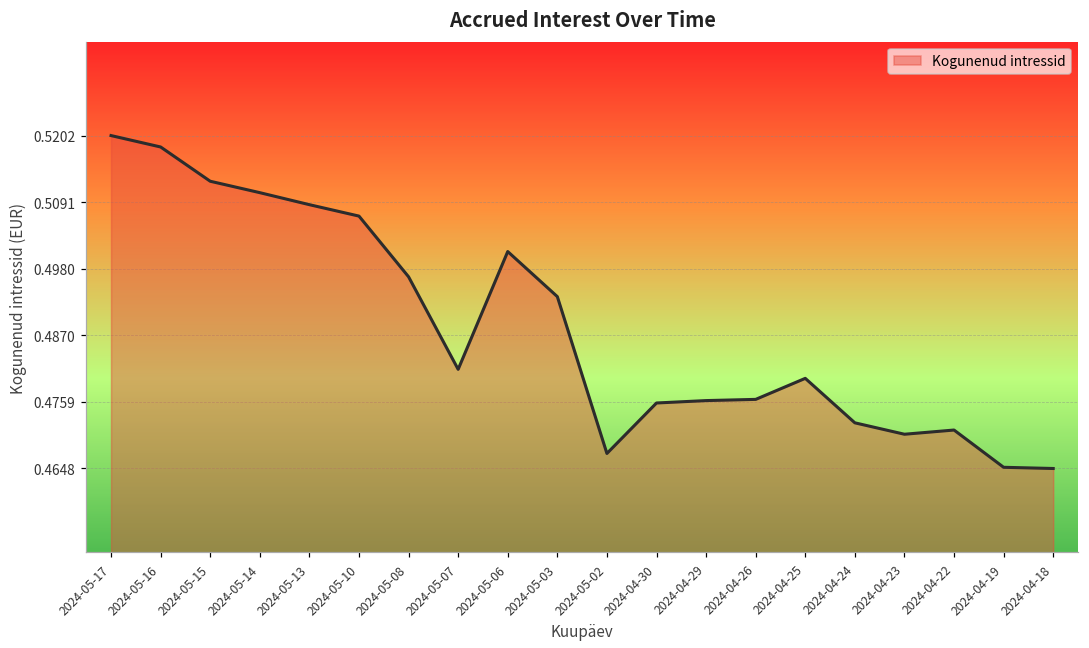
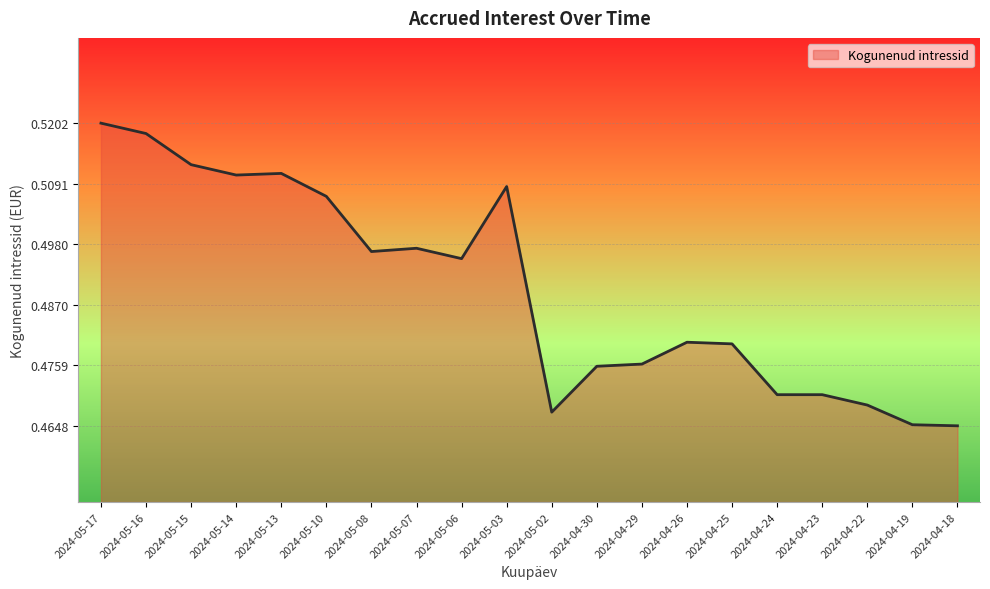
2024-05-13: 0.509 -> 0.511
2024-05-07: 0.481 -> 0.497
2024-05-06: 0.501 -> 0.495
2024-05-03: 0.493 -> 0.509
2024-04-26: 0.476 -> 0.480
2024-04-24: 0.472 -> 0.471
2024-04-22: 0.471 -> 0.469
